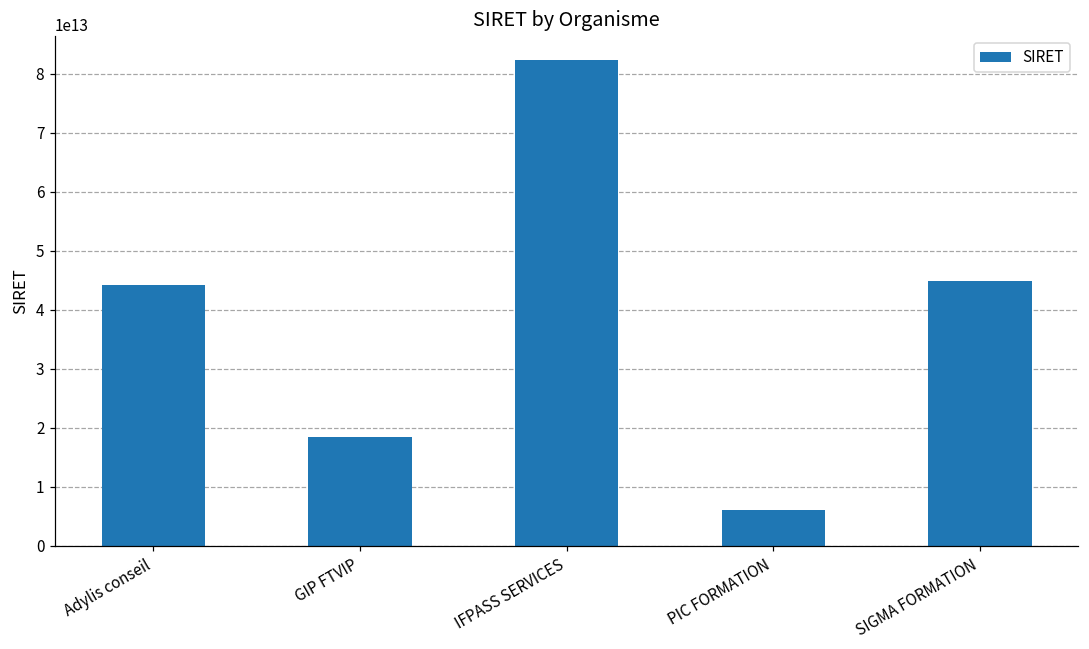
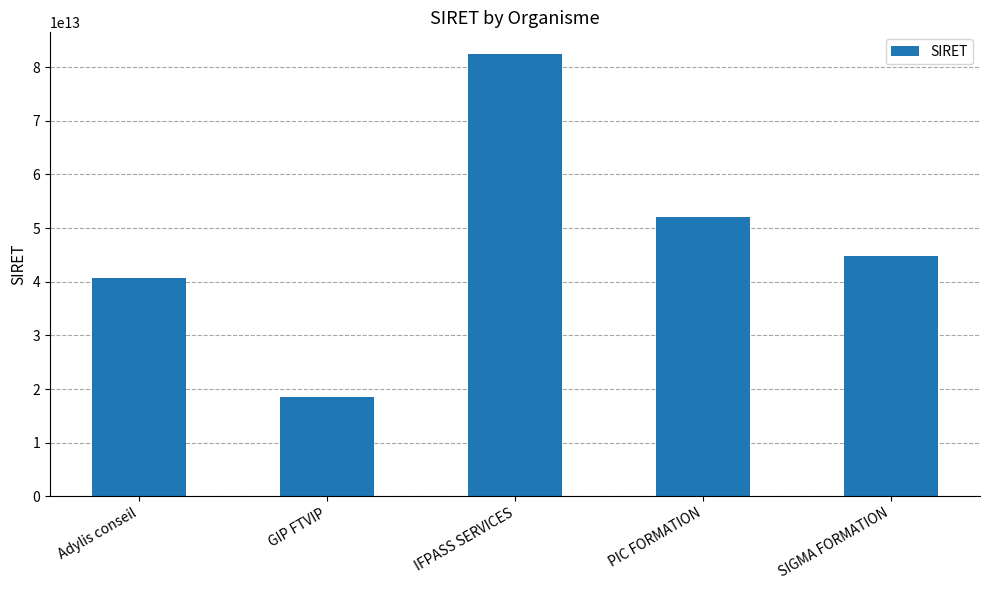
Adylis conseil: 44000000000000 -> 41000000000000
PIC FORMATION: 6000000000000 -> 52000000000000
